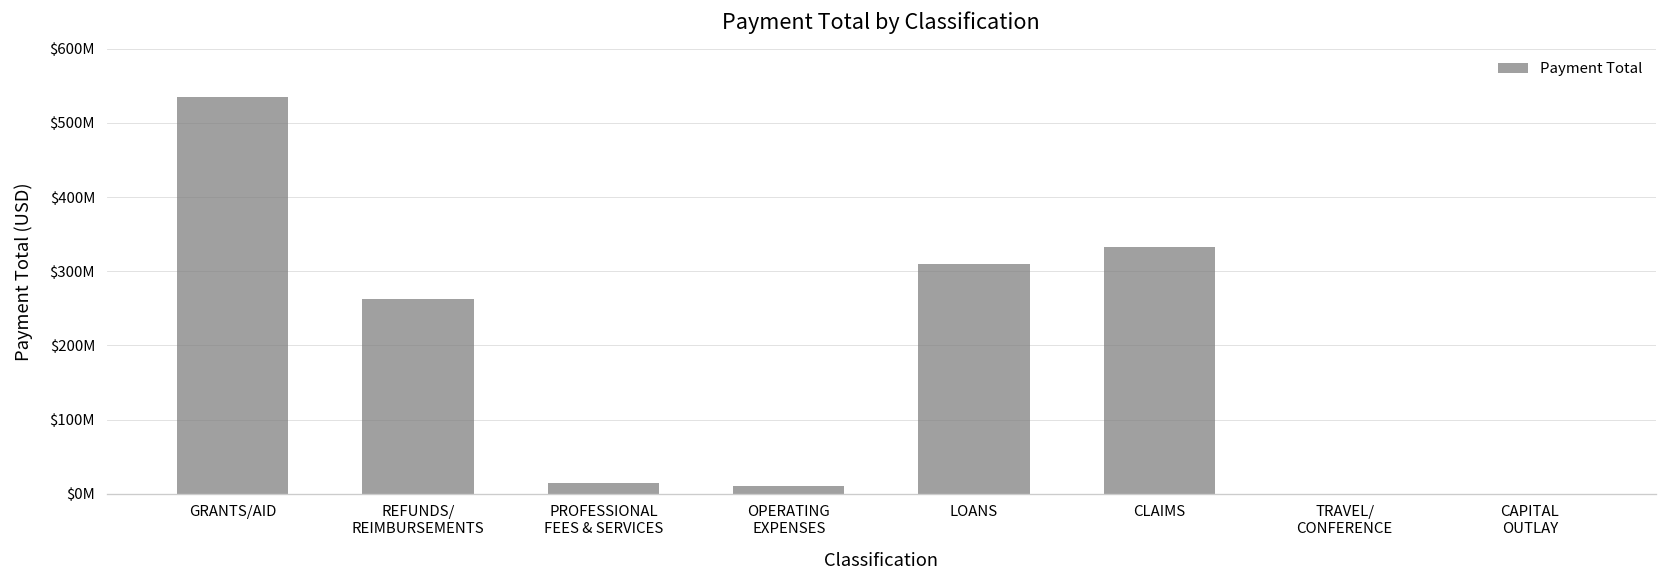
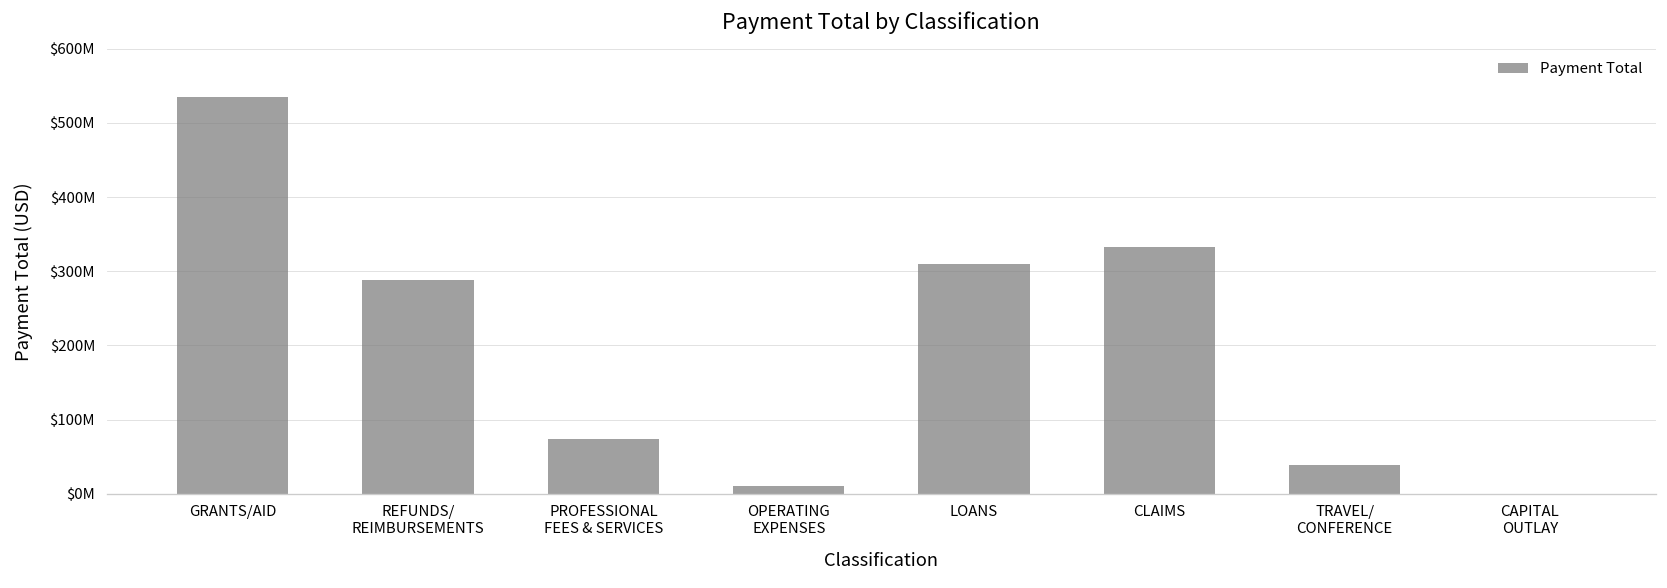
REFUNDS/ REIMBURSEMENTS: $260000000 -> $290000000
PROFESSIONAL FEES & SERVICES: $10000000 -> $70000000
TRAVEL/ CONFERENCE: $0 -> $40000000
